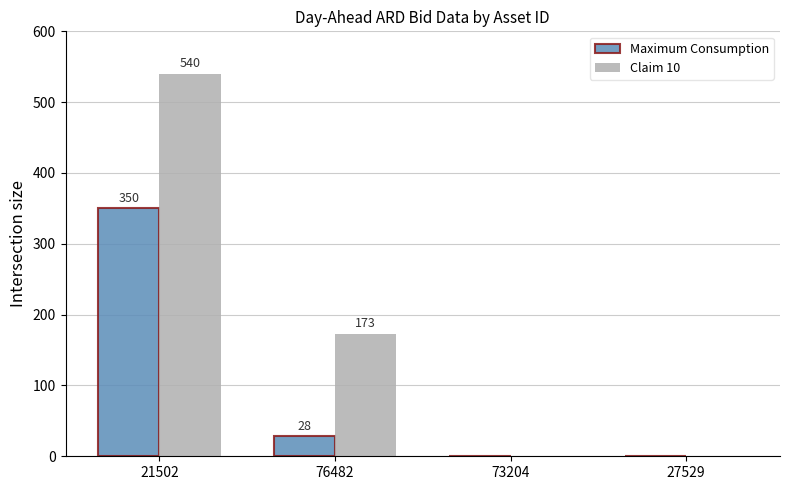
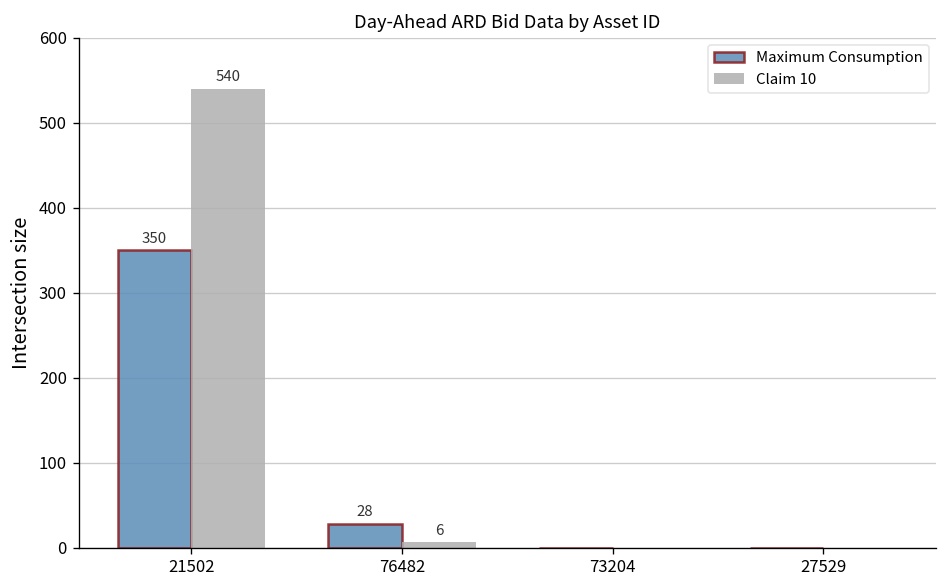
Claim 10, 76482: 173 -> 6
